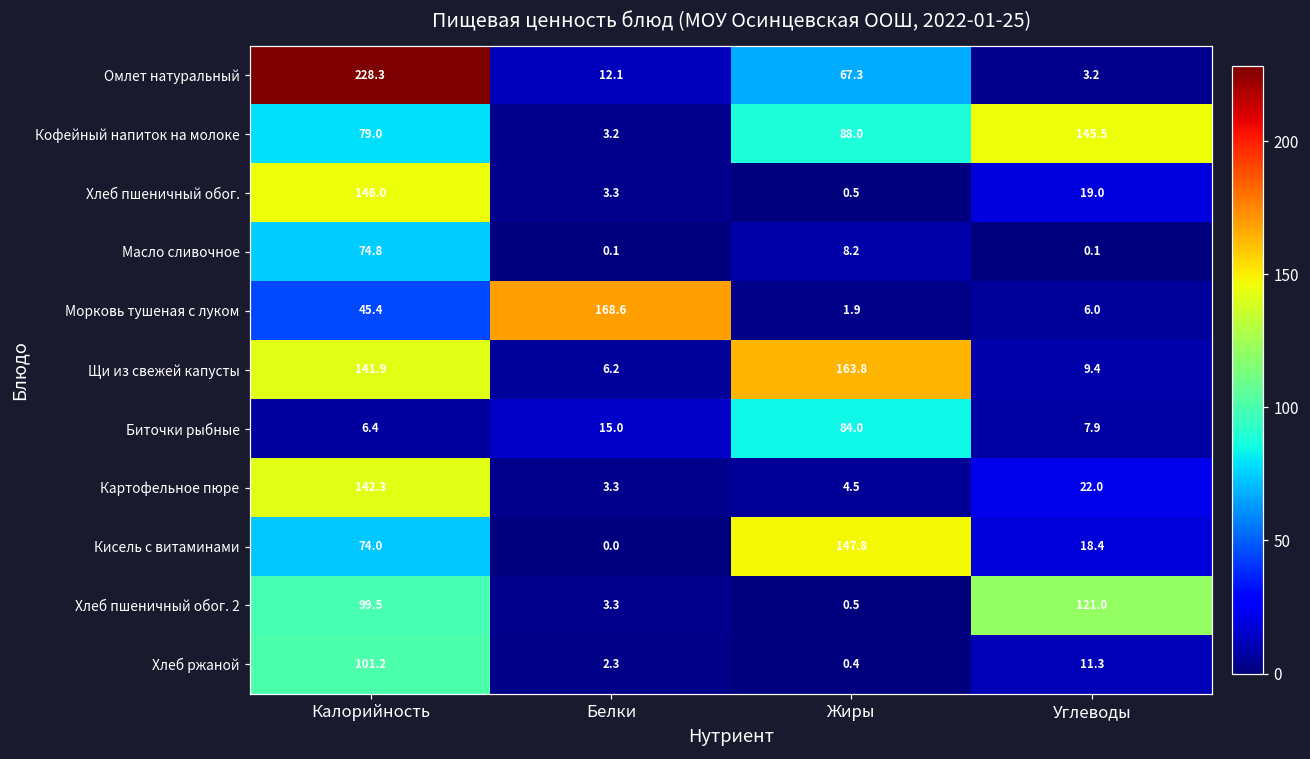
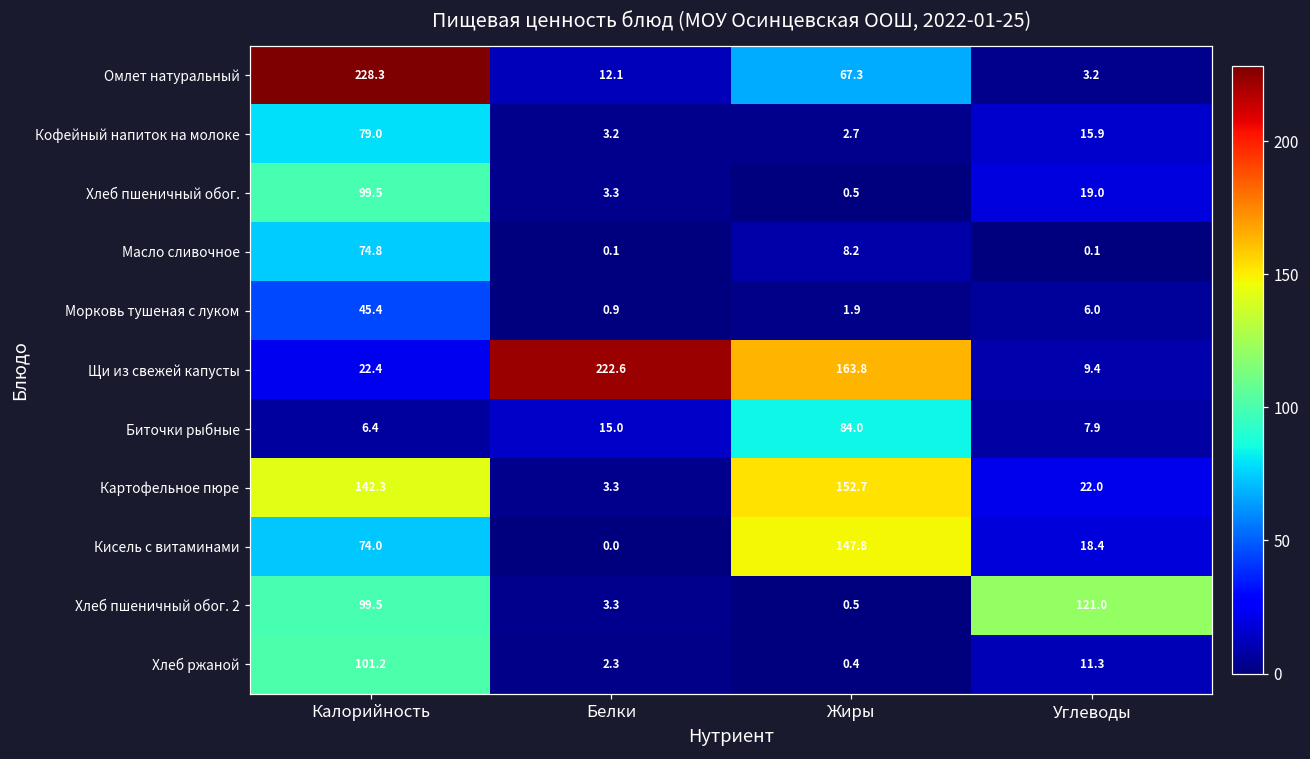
Кофейный напиток на молоке, Жиры: 88.0 -> 2.7
Кофейный напиток на молоке, Углеводы: 145.5 -> 15.9
Хлеб пшеничный обог., Калорийность: 146.0 -> 99.5
Морковь тушеная с луком, Белки: 168.6 -> 0.9
Щи из свежей капусты, Калорийность: 141.9 -> 22.4
Щи из свежей капусты, Белки: 6.2 -> 222.6
Картофельное пюре, Жиры: 4.5 -> 152.7
